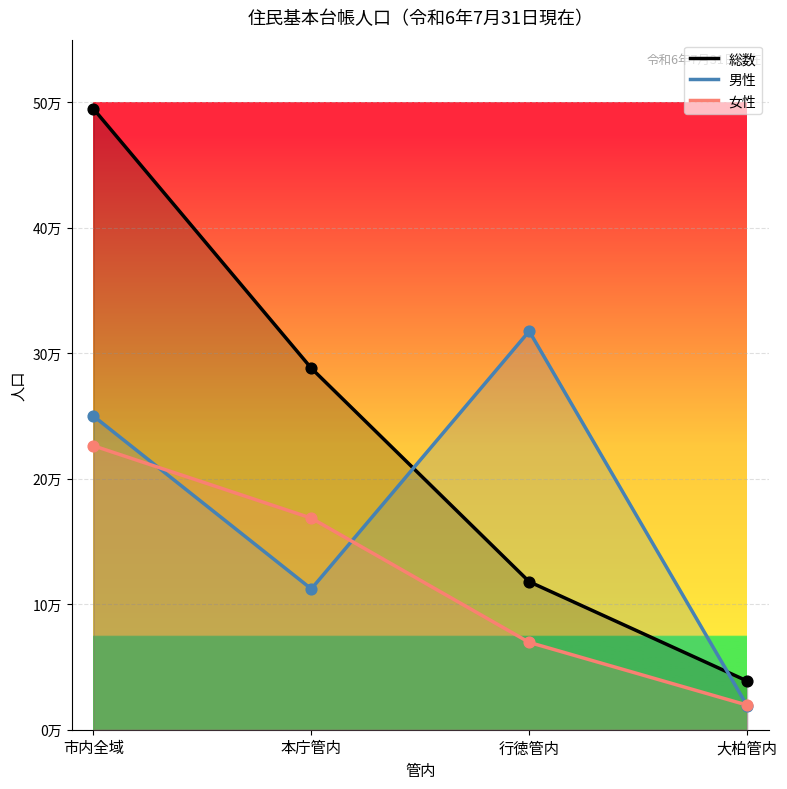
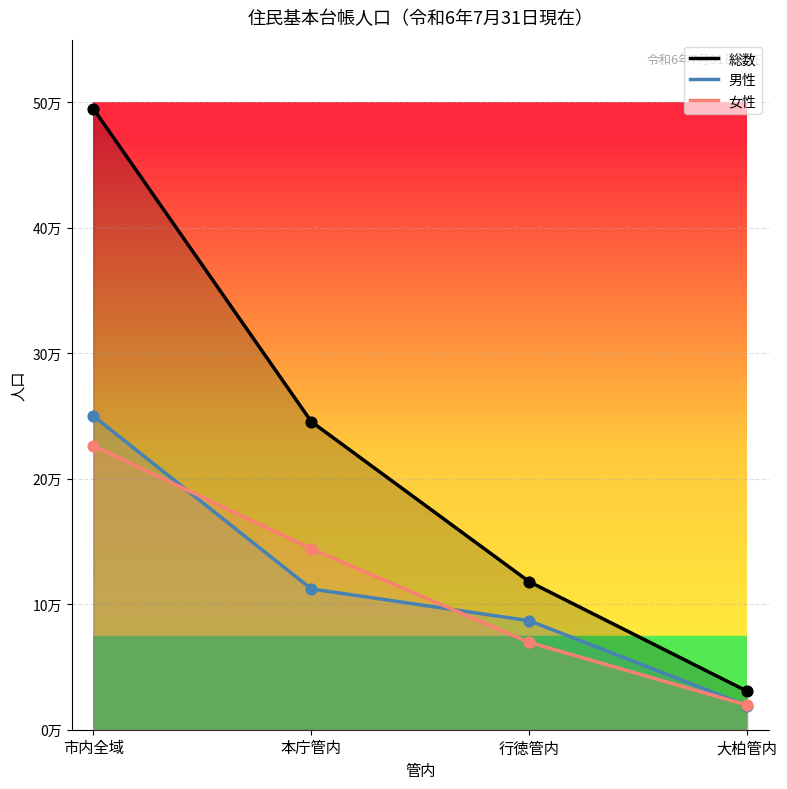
総数, 本庁管内: 28.8万 -> 24.6万
女性, 本庁管内: 16.9万 -> 14.4万
男性, 行徳管内: 31.8万 -> 8.7万
総数, 大柏管内: 3.9万 -> 3.1万
